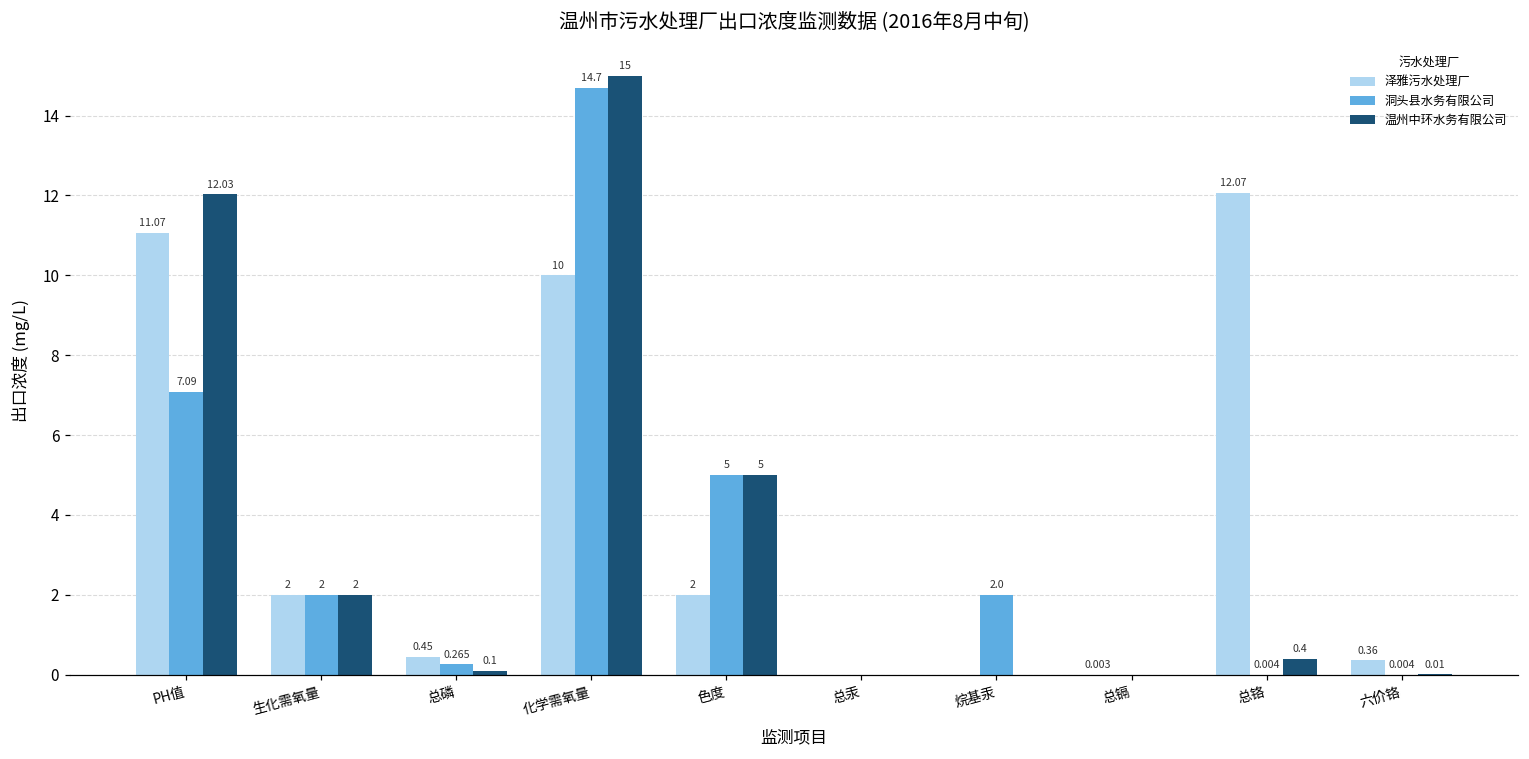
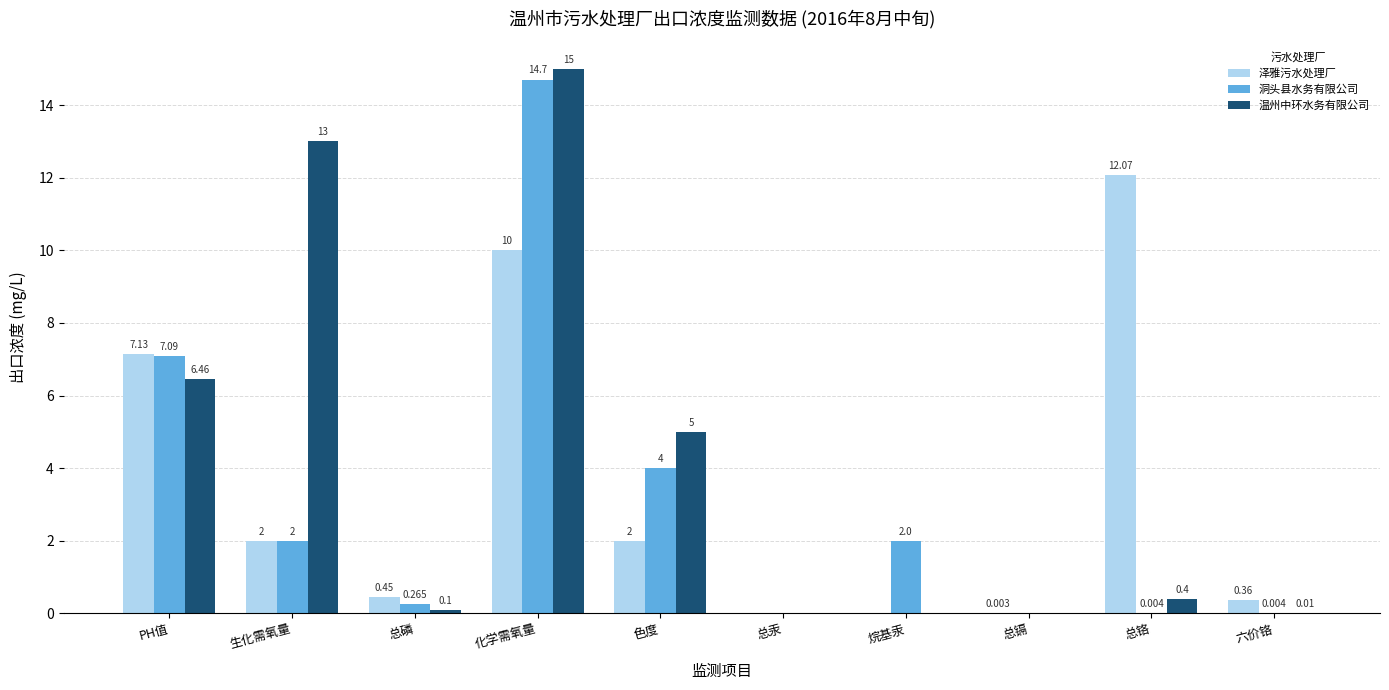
泽雅污水处理厂, PH值: 11.07 -> 7.13
温州中环水务有限公司, PH值: 12.03 -> 6.46
温州中环水务有限公司, 生化需氧量: 2 -> 13
洞头县水务有限公司, 色度: 5 -> 4
